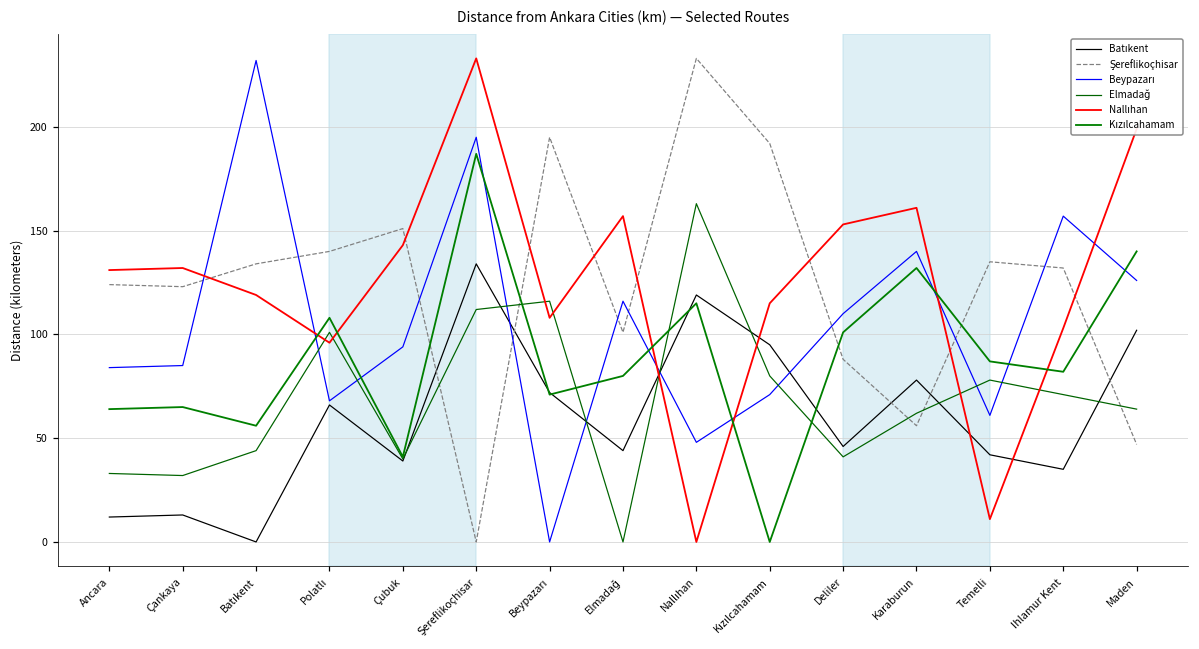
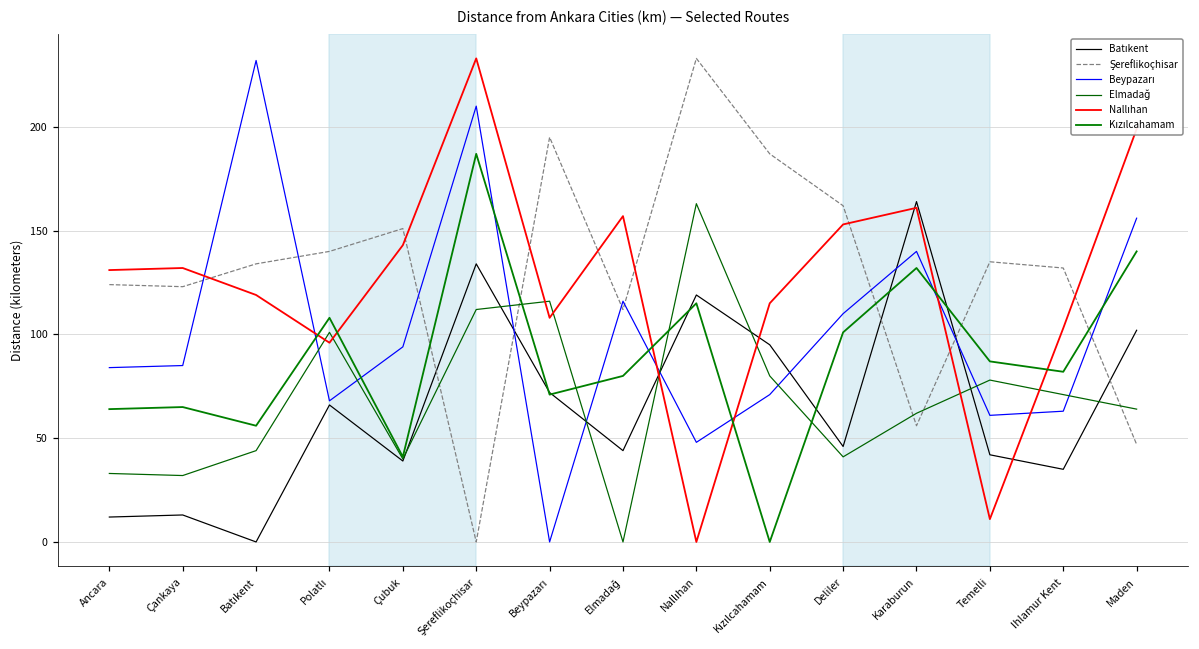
Beypazarı, Şereflikoçhisar: 195 -> 210
Şereflikoçhisar, Elmadağ: 101 -> 112
Şereflikoçhisar, Kızılcahamam: 192 -> 187
Şereflikoçhisar, Deliler: 88 -> 162
Batıkent, Karaburun: 78 -> 164
Beypazarı, Ihlamur Kent: 157 -> 63
Beypazarı, Maden: 126 -> 156
